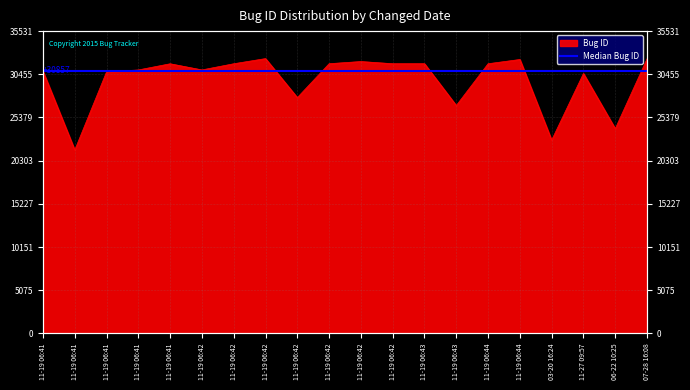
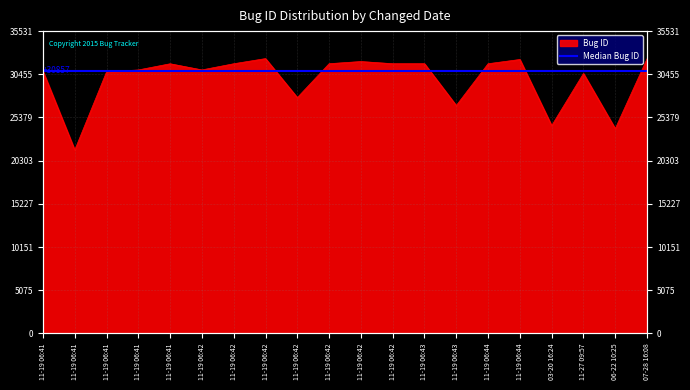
03-20 16:24: 23000 -> 24000
